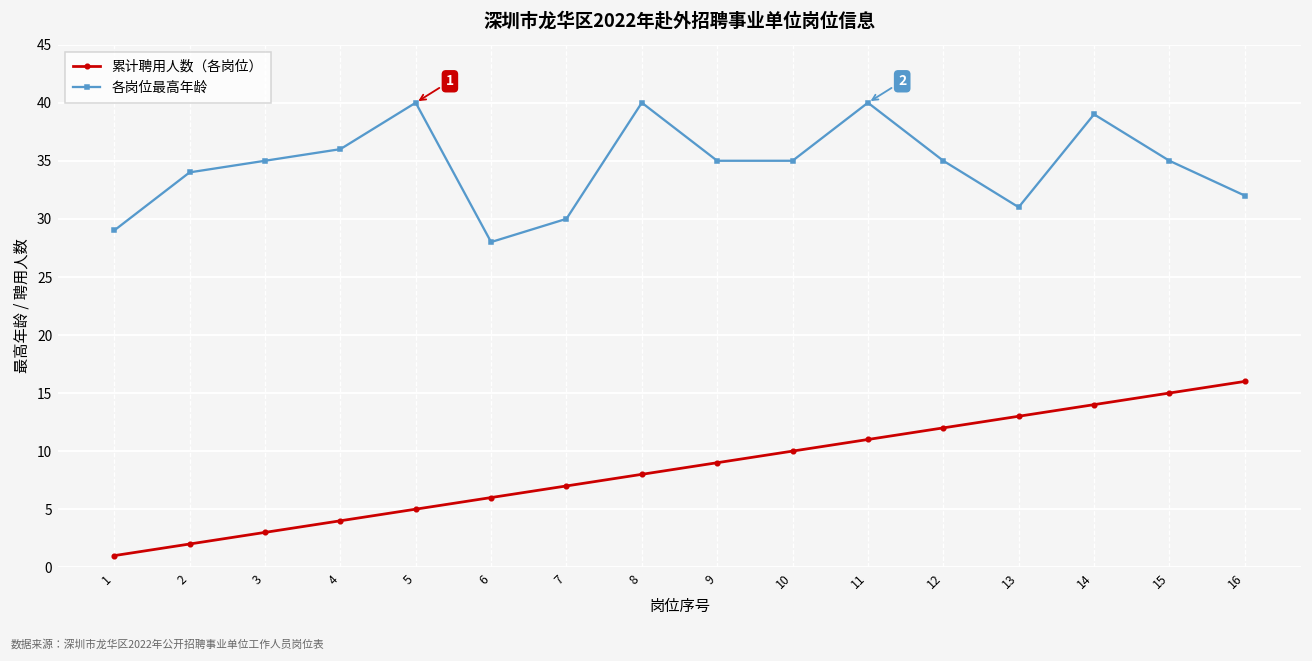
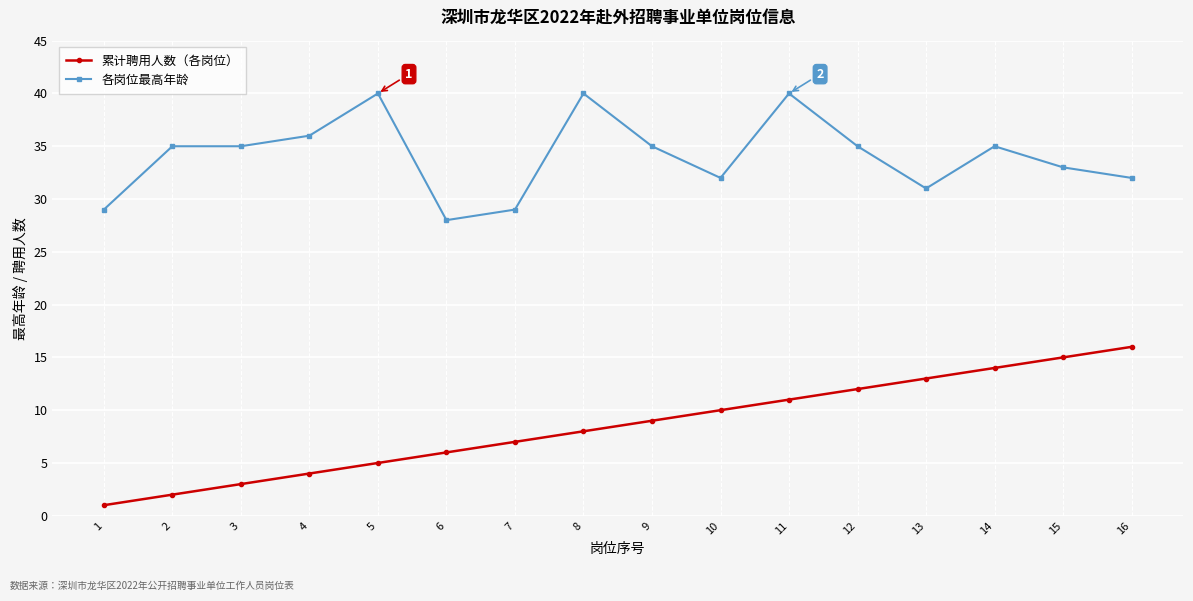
各岗位最高年龄, 2: 34 -> 35
各岗位最高年龄, 7: 30 -> 29
各岗位最高年龄, 10: 35 -> 32
各岗位最高年龄, 14: 39 -> 35
各岗位最高年龄, 15: 35 -> 33
